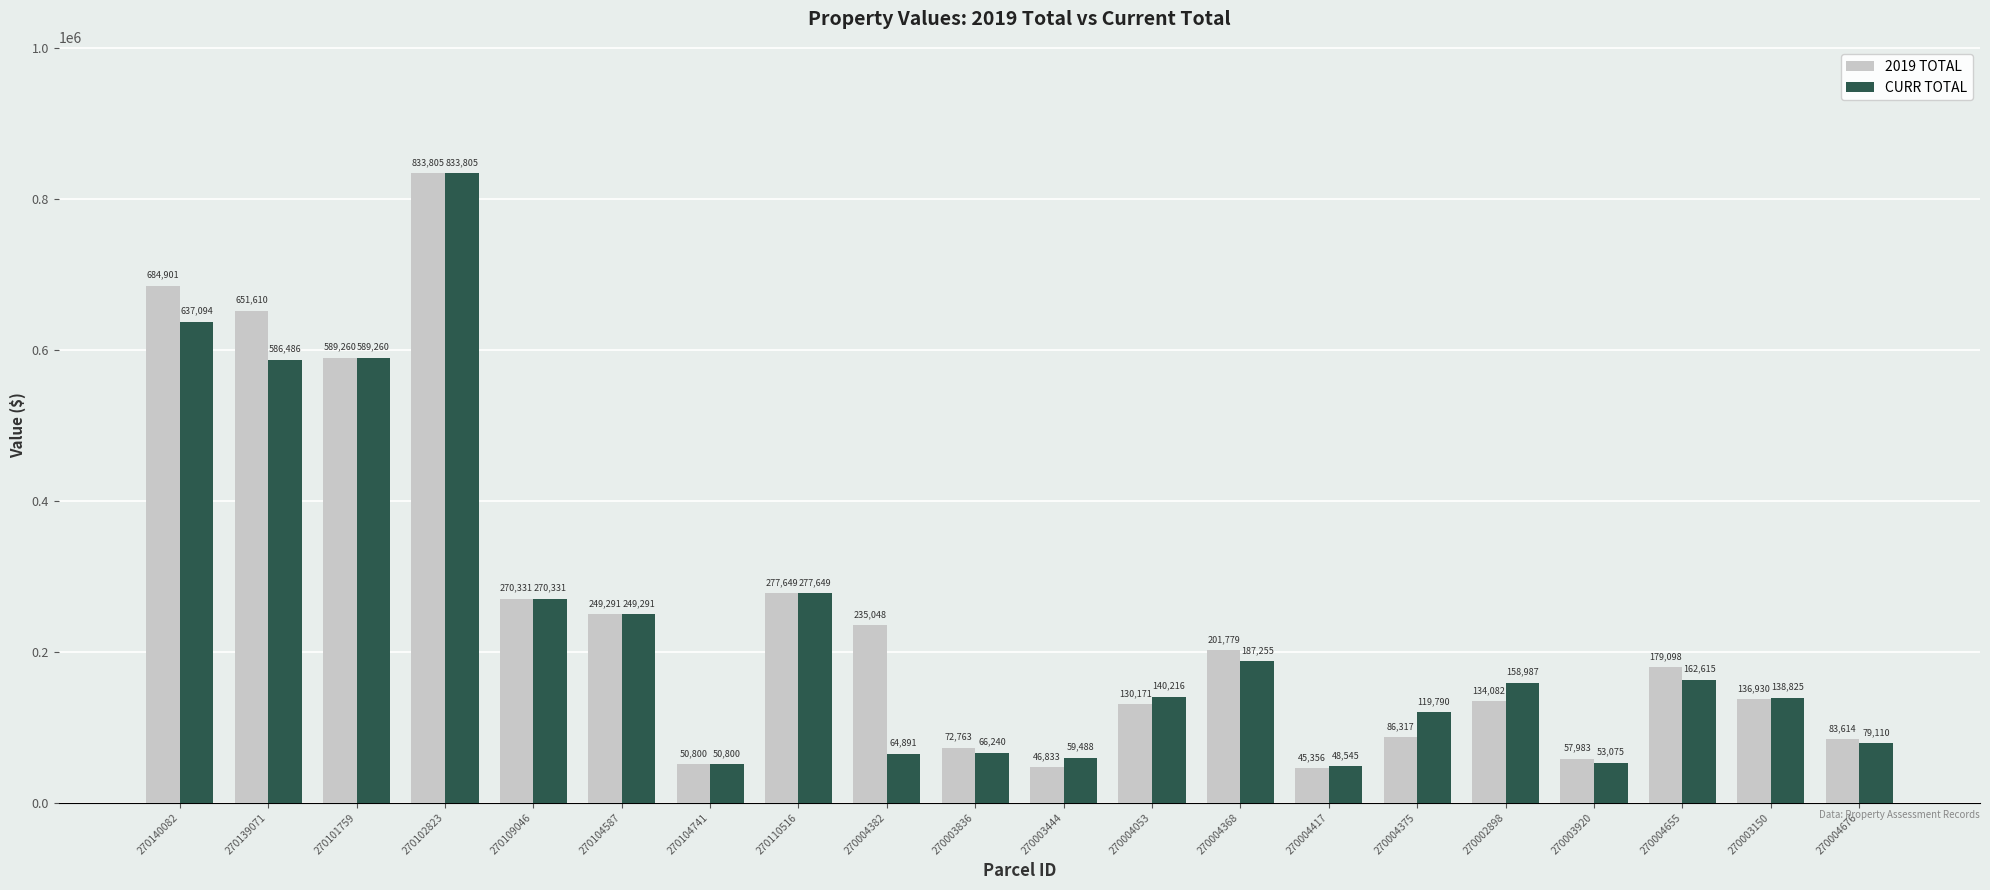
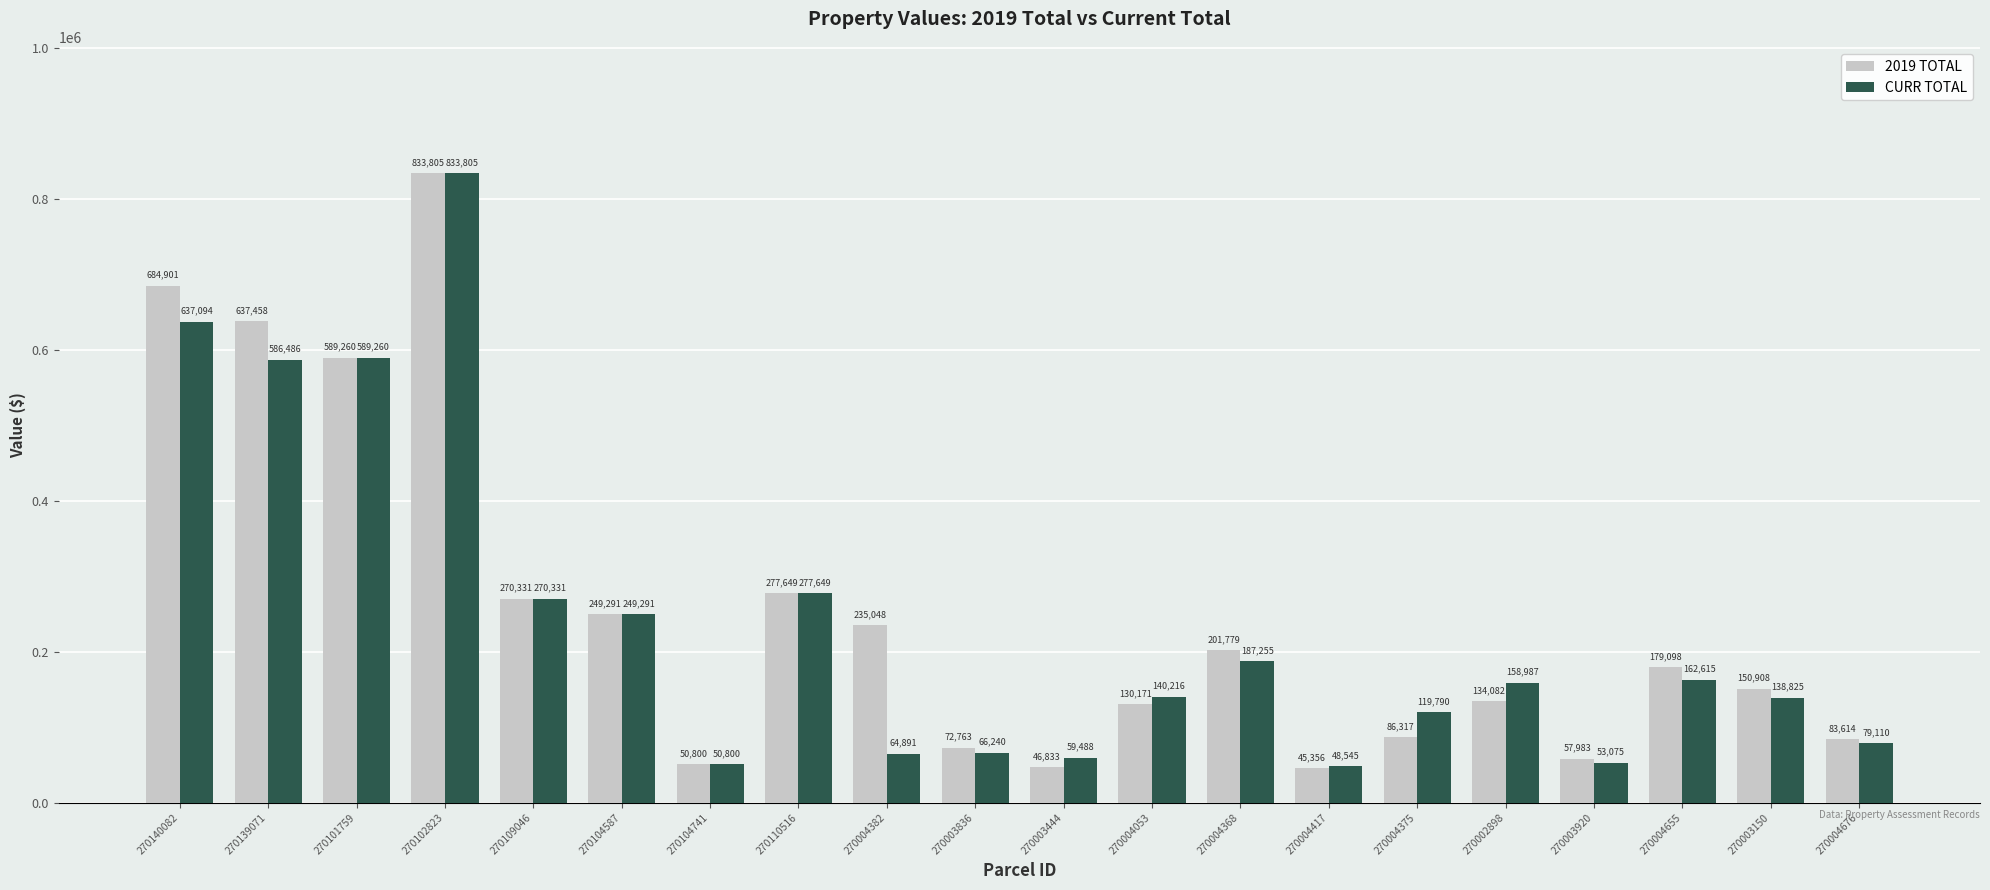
2019 TOTAL, 270139071: 651,610 -> 637,458
2019 TOTAL, 270003150: 136,930 -> 150,908
